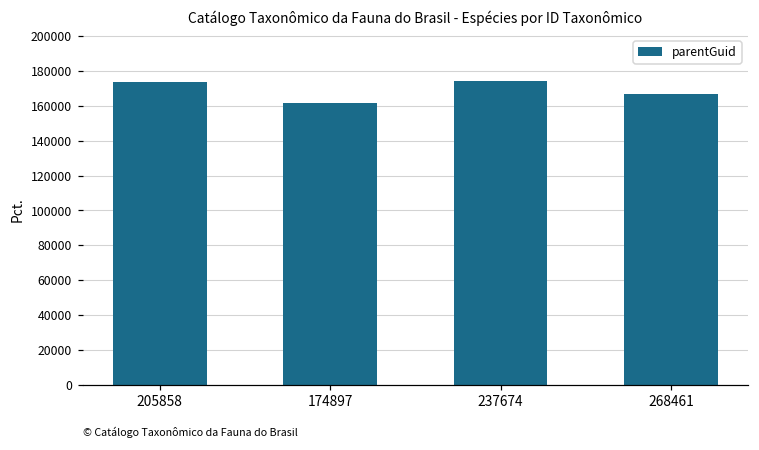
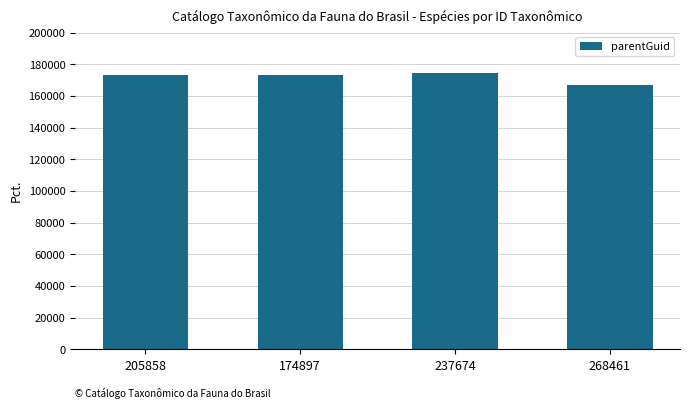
174897: 162000 -> 174000
